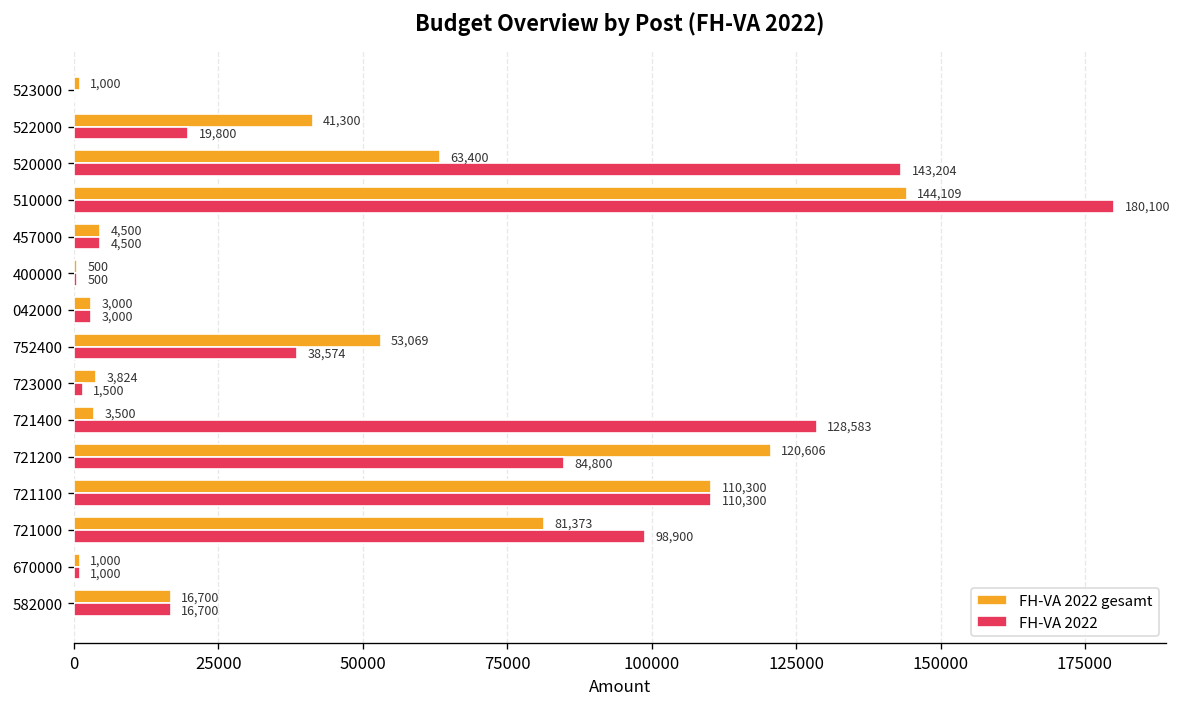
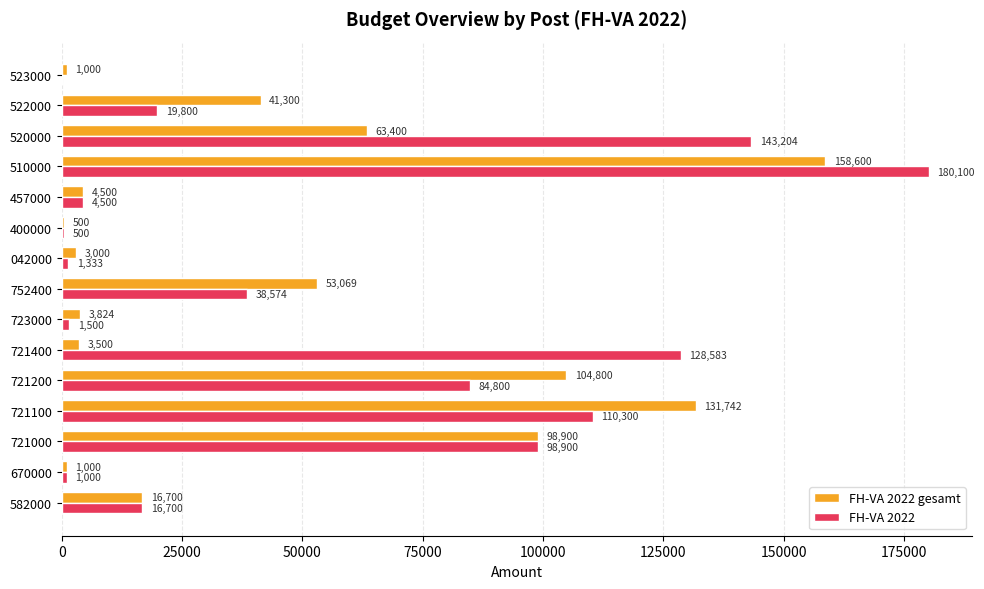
FH-VA 2022 gesamt, 510000: 144,109 -> 158,600
FH-VA 2022, 042000: 3,000 -> 1,333
FH-VA 2022 gesamt, 721200: 120,606 -> 104,800
FH-VA 2022 gesamt, 721100: 110,300 -> 131,742
FH-VA 2022 gesamt, 721000: 81,373 -> 98,900
